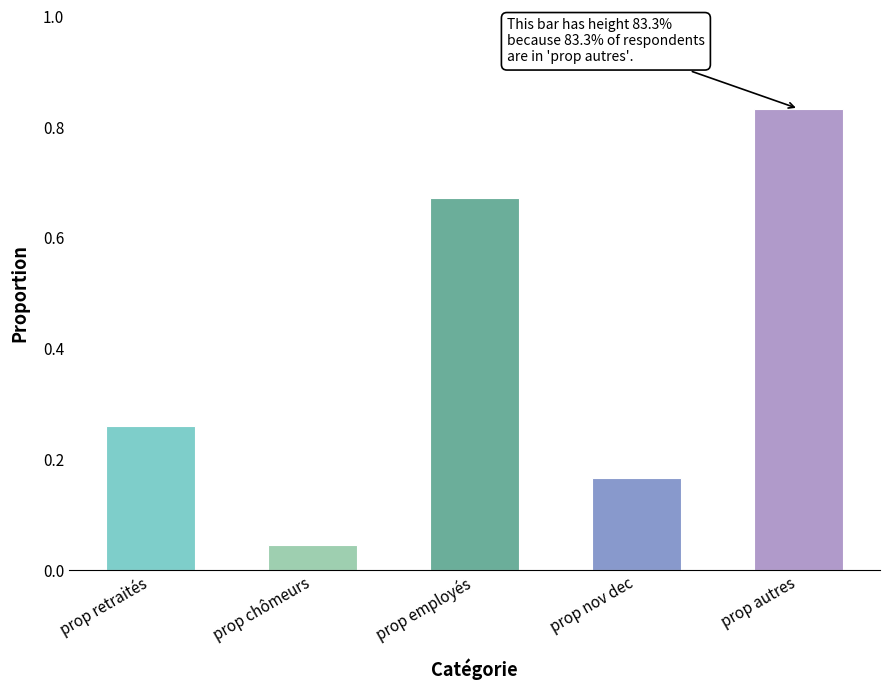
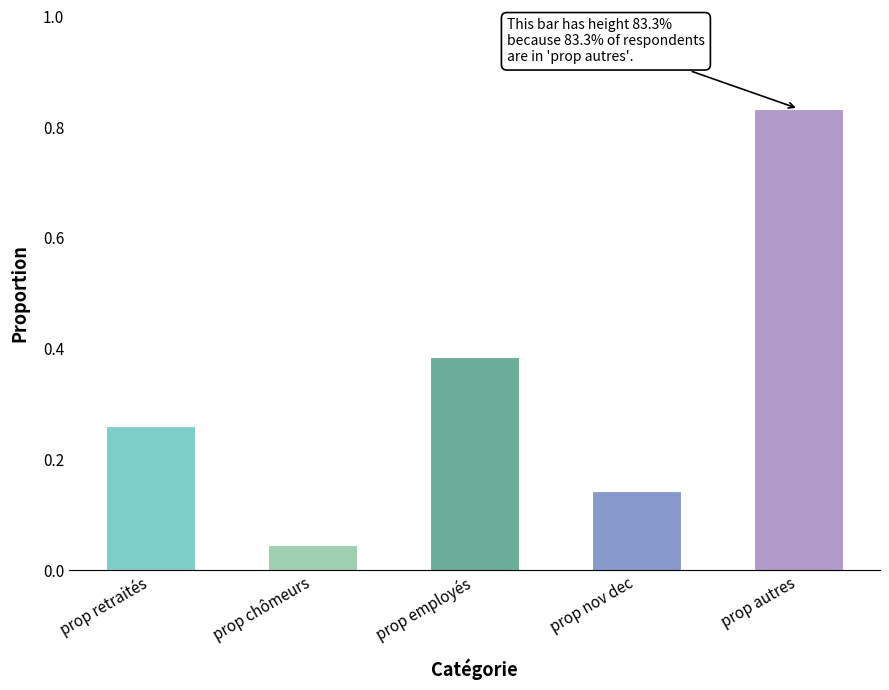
prop employés: 0.67 -> 0.39
prop nov dec: 0.17 -> 0.14
